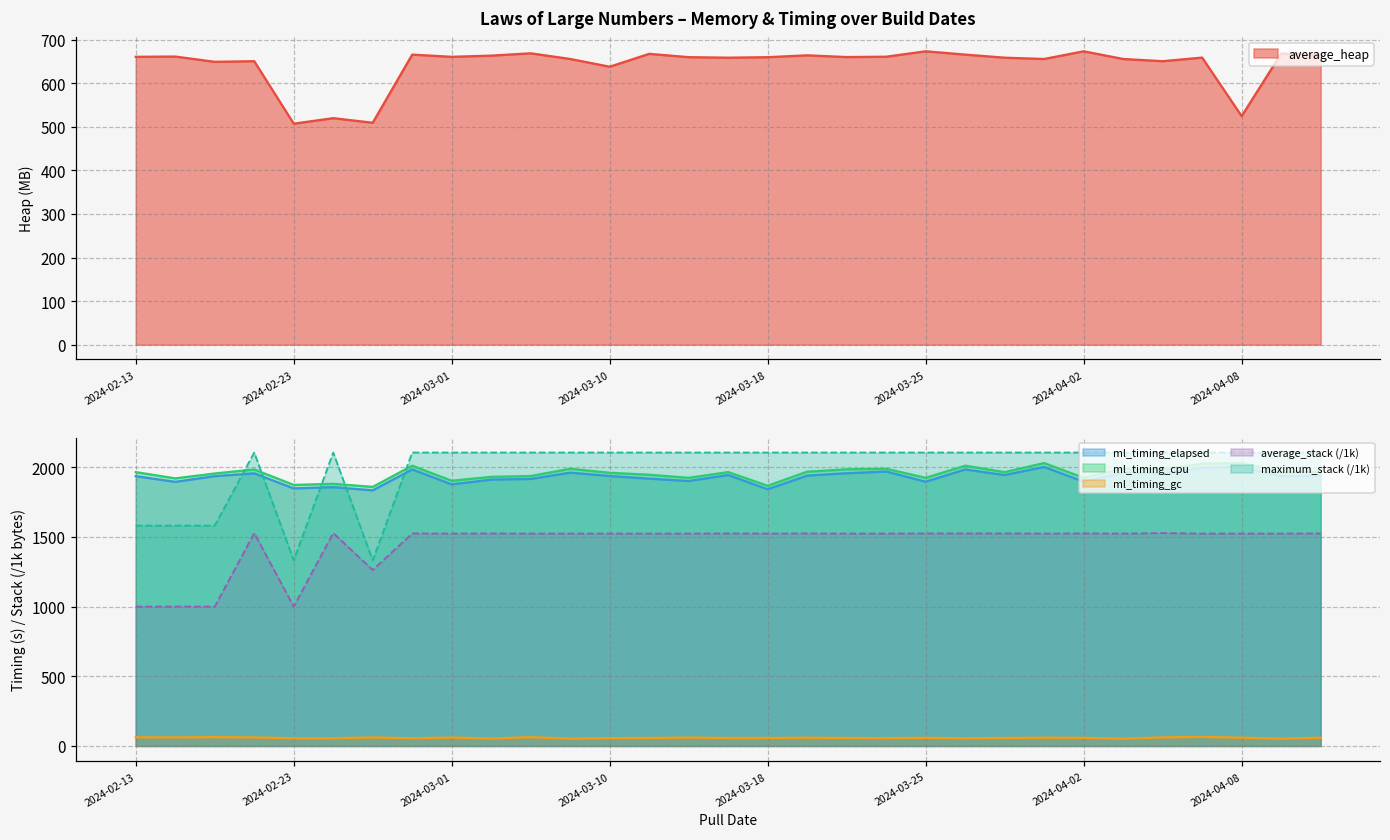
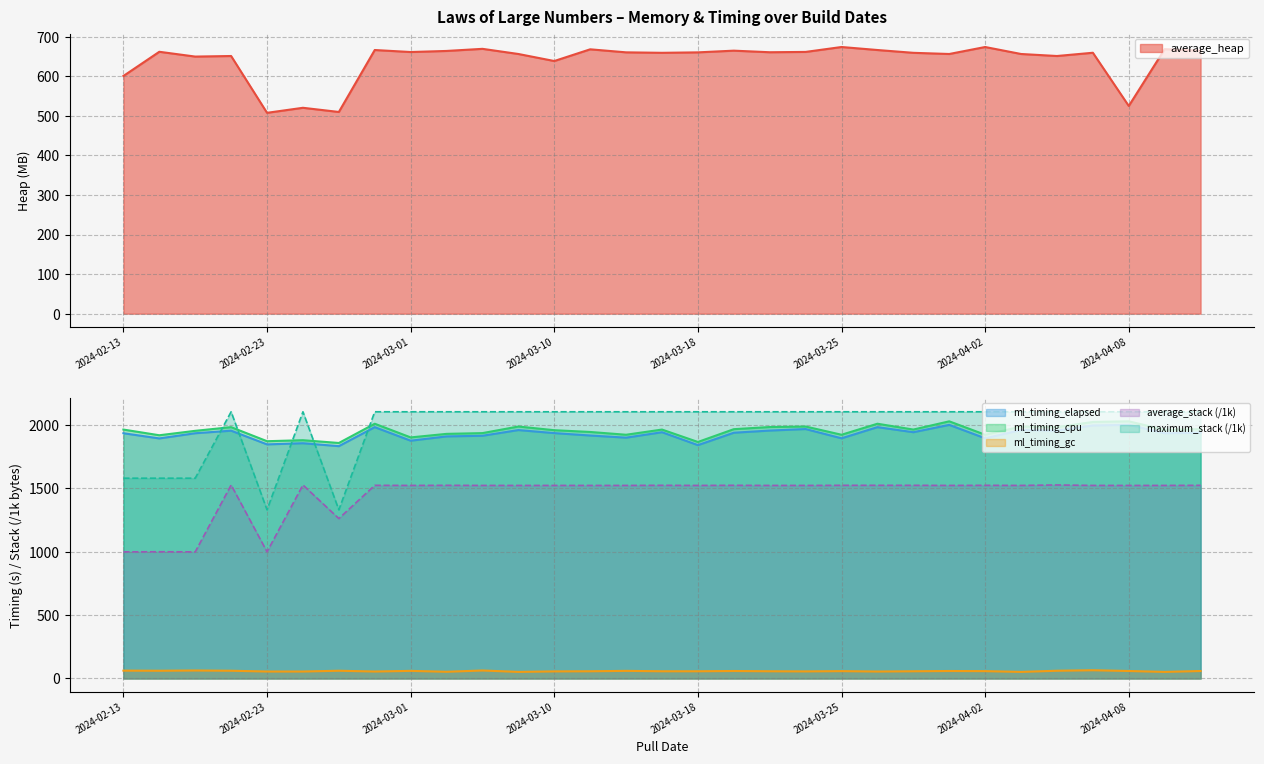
Laws of Large Numbers – Memory & Timing over Build Dates, 2024-02-13: 660 -> 600
